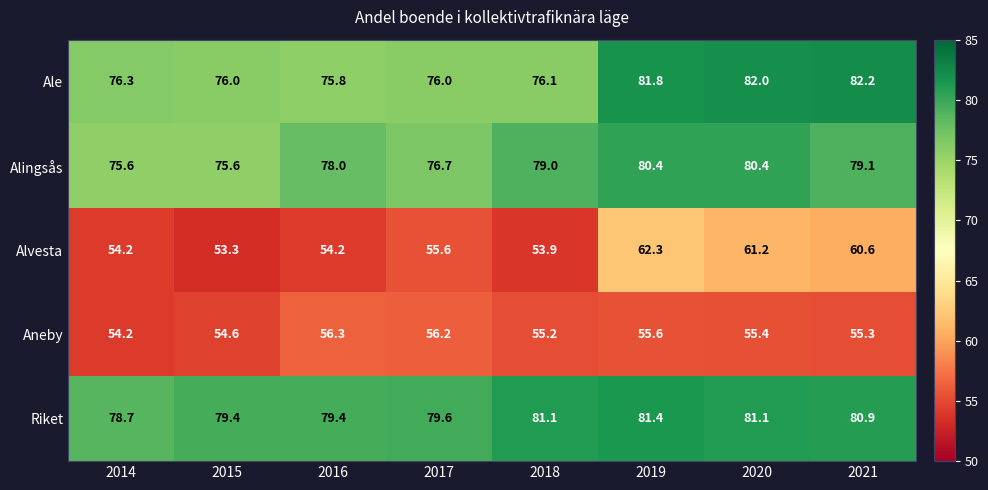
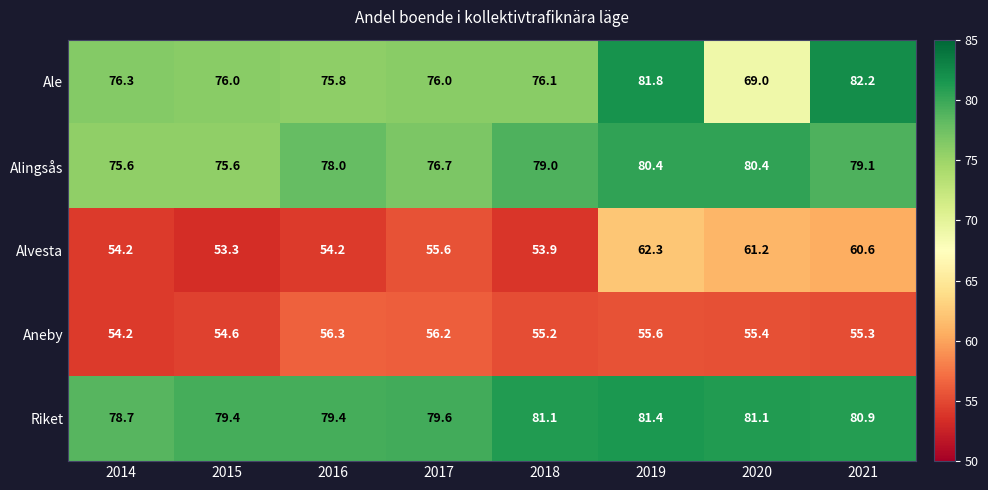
Ale, 2020: 82.0 -> 69.0
